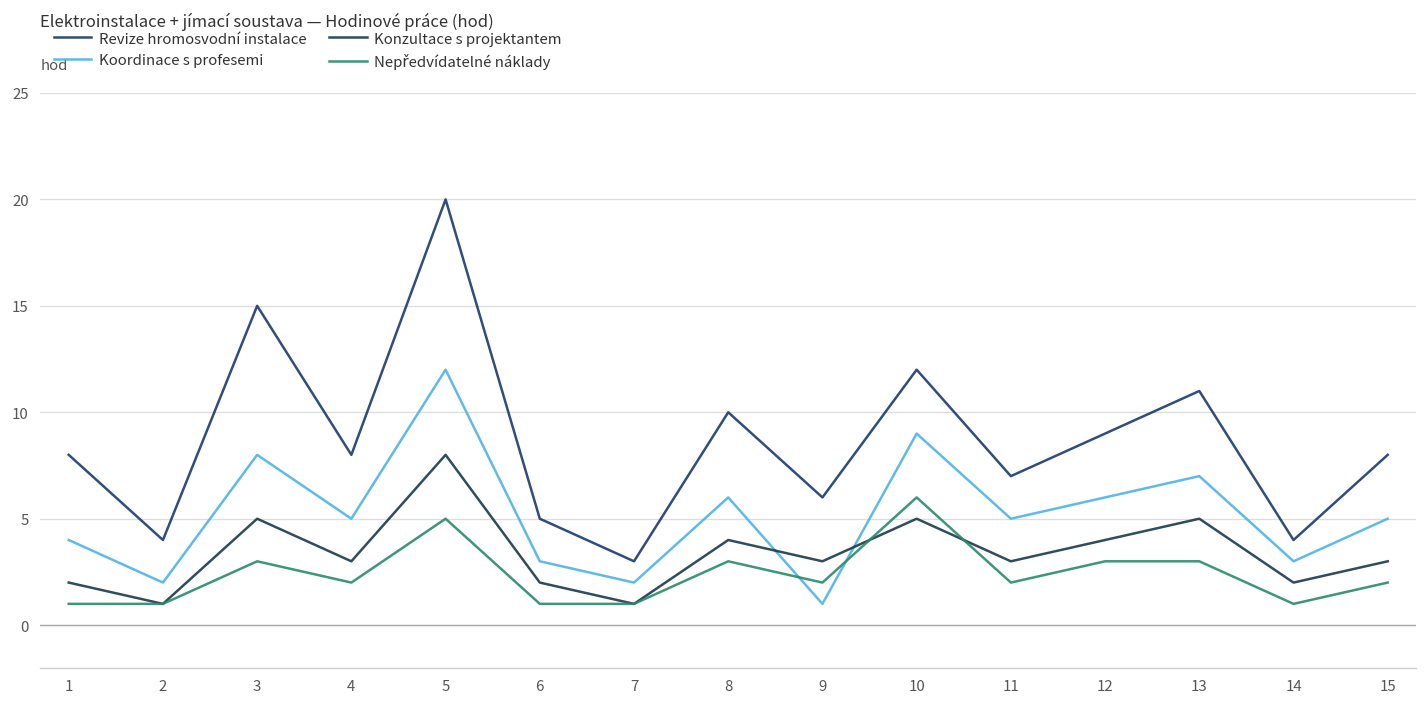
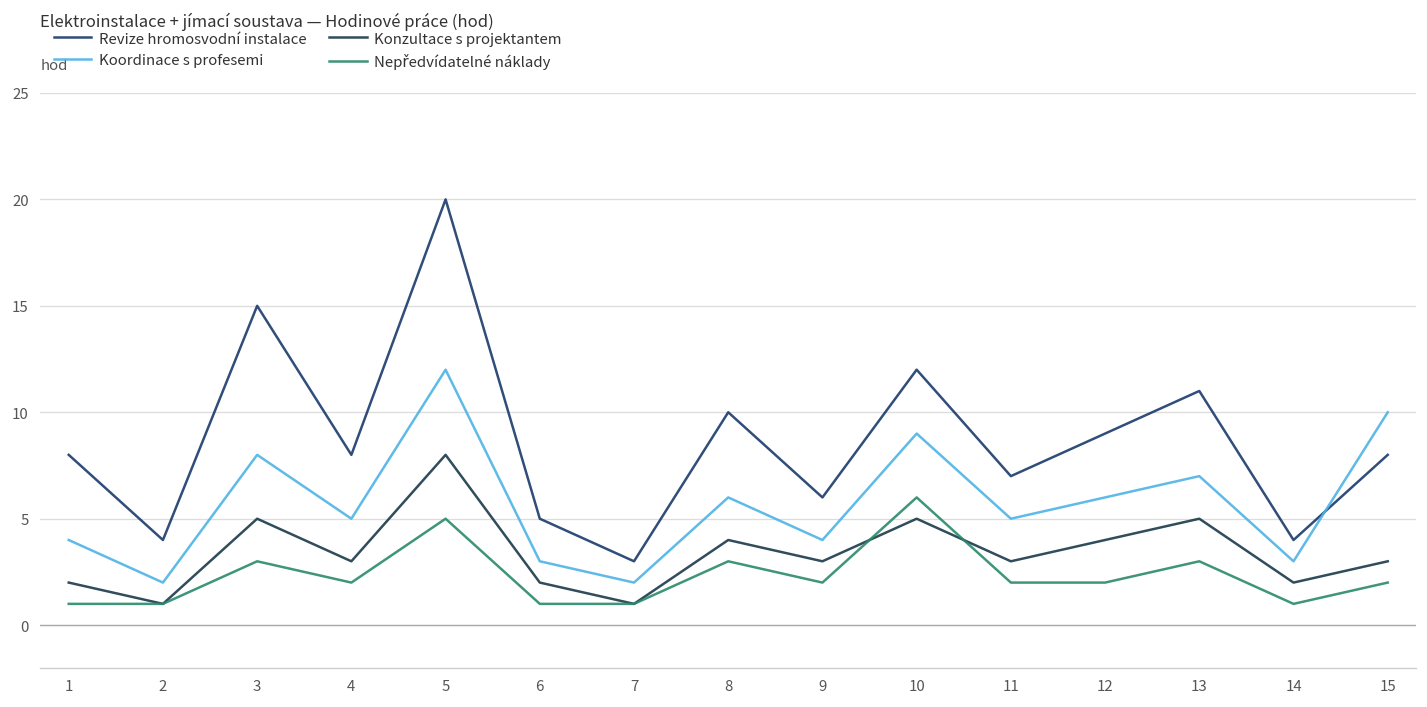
Koordinace s profesemi, 9: 1 -> 4
Nepředvídatelné náklady, 12: 3 -> 2
Koordinace s profesemi, 15: 5 -> 10
